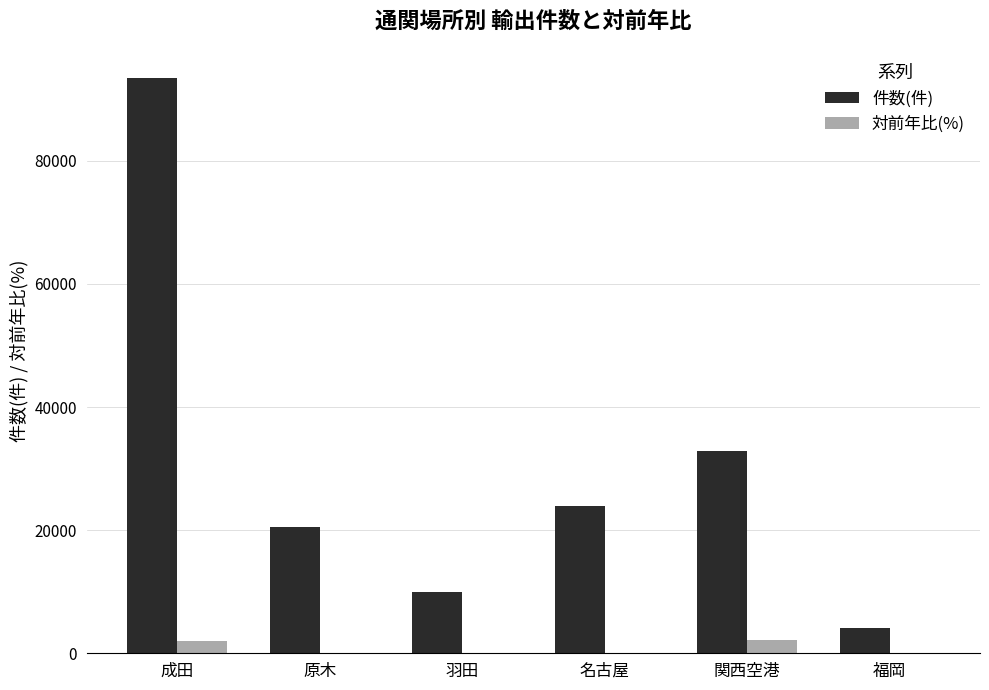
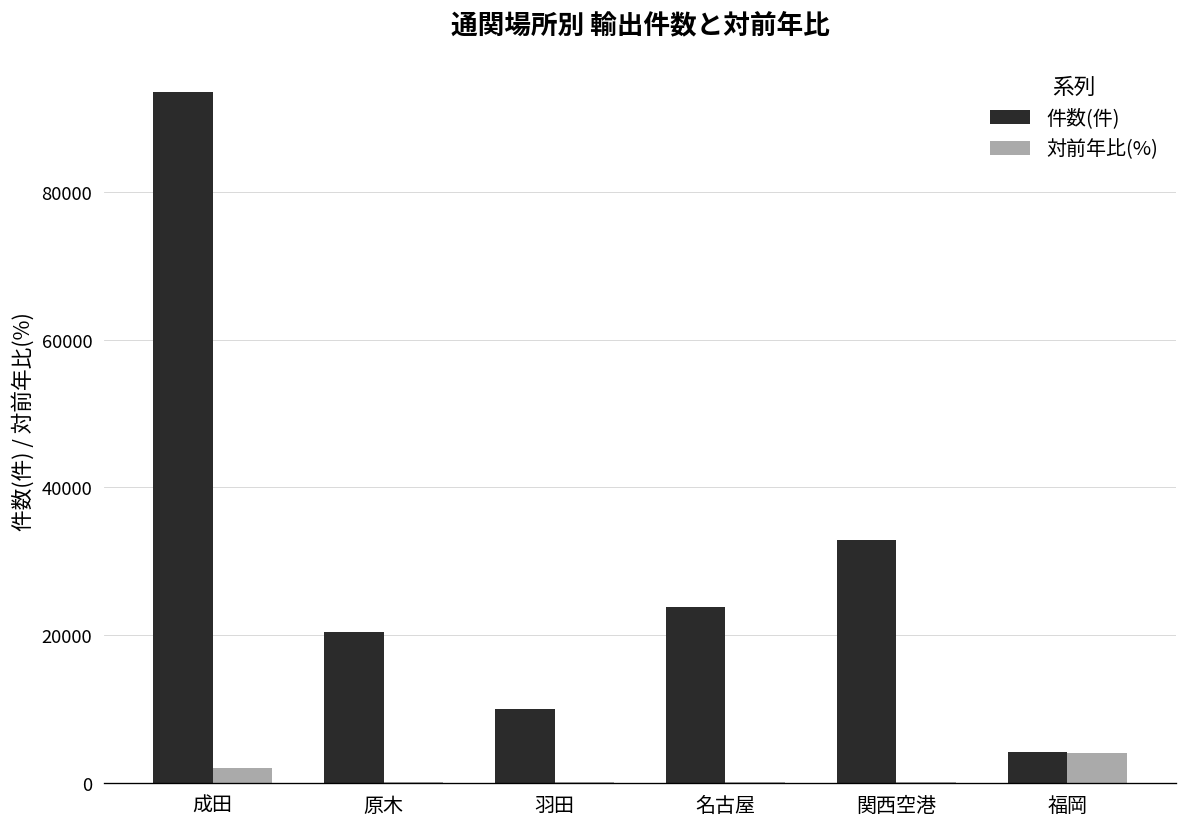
対前年比(%), 関西空港: 2000 -> 0
対前年比(%), 福岡: 0 -> 4000
